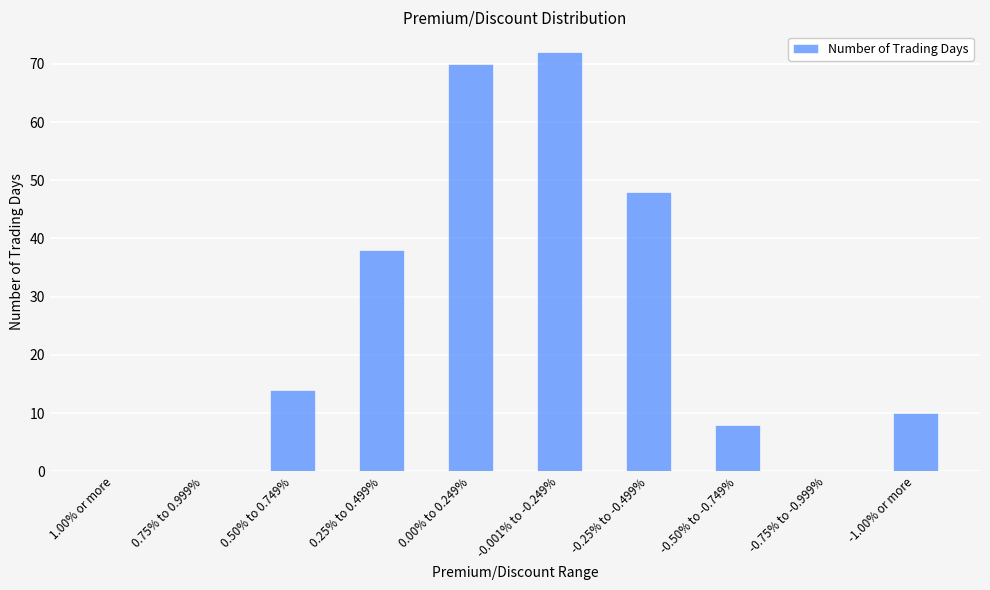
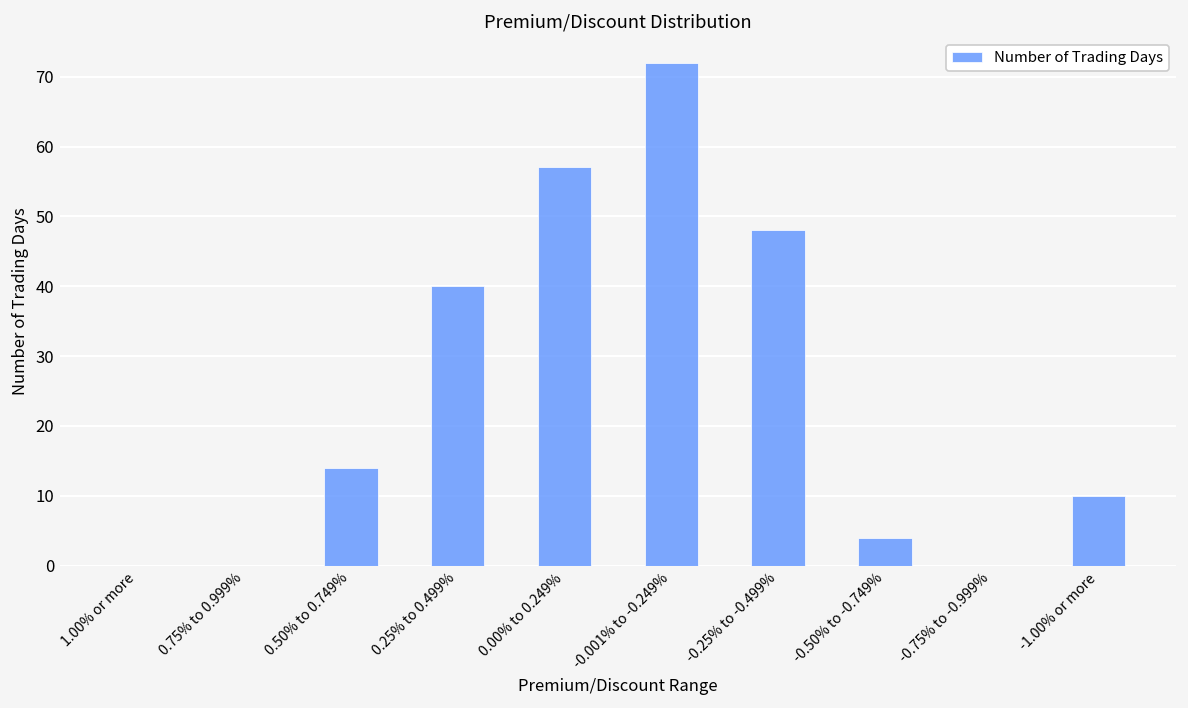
0.25% to 0.499%: 38 -> 40
0.00% to 0.249%: 70 -> 57
-0.50% to -0.749%: 8 -> 4
